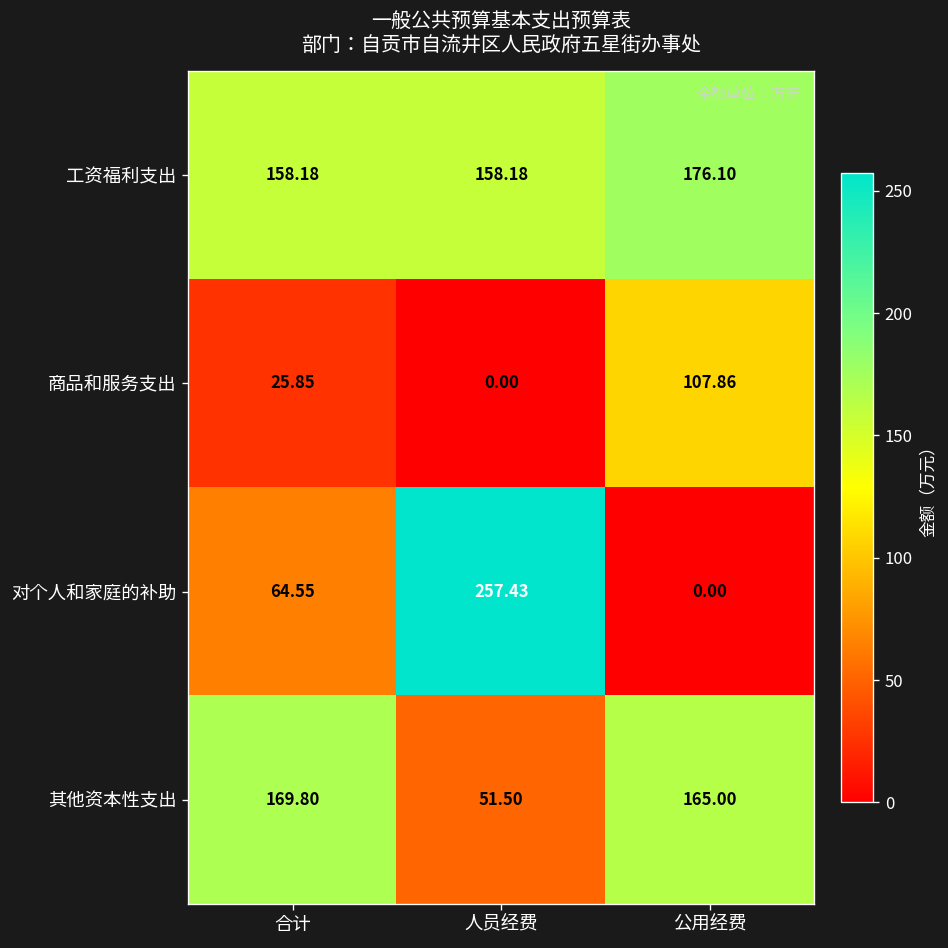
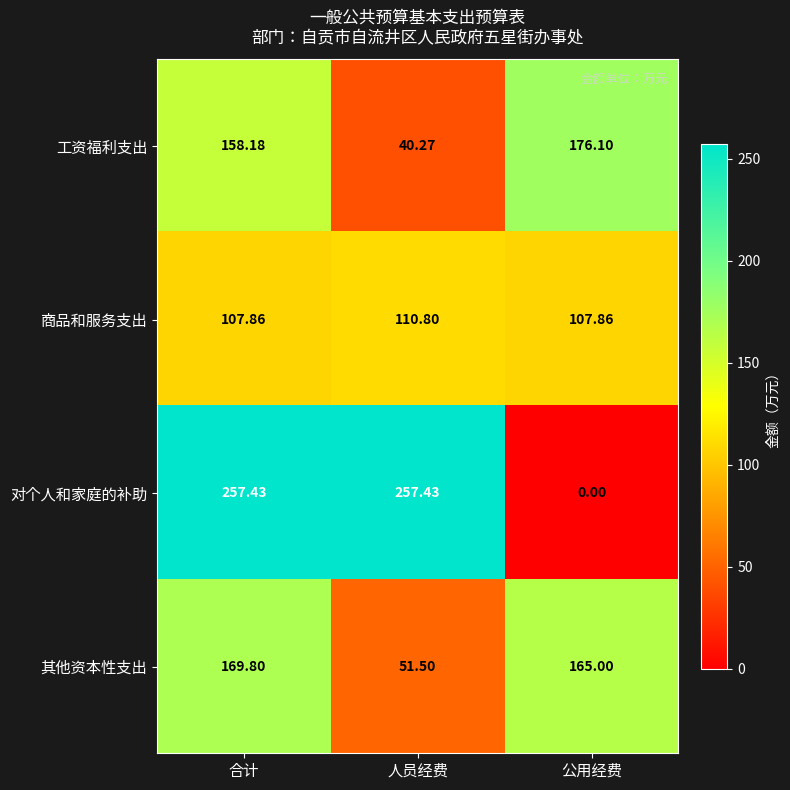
工资福利支出, 人员经费: 158.18 -> 40.27
商品和服务支出, 合计: 25.85 -> 107.86
商品和服务支出, 人员经费: 0.00 -> 110.80
对个人和家庭的补助, 合计: 64.55 -> 257.43
